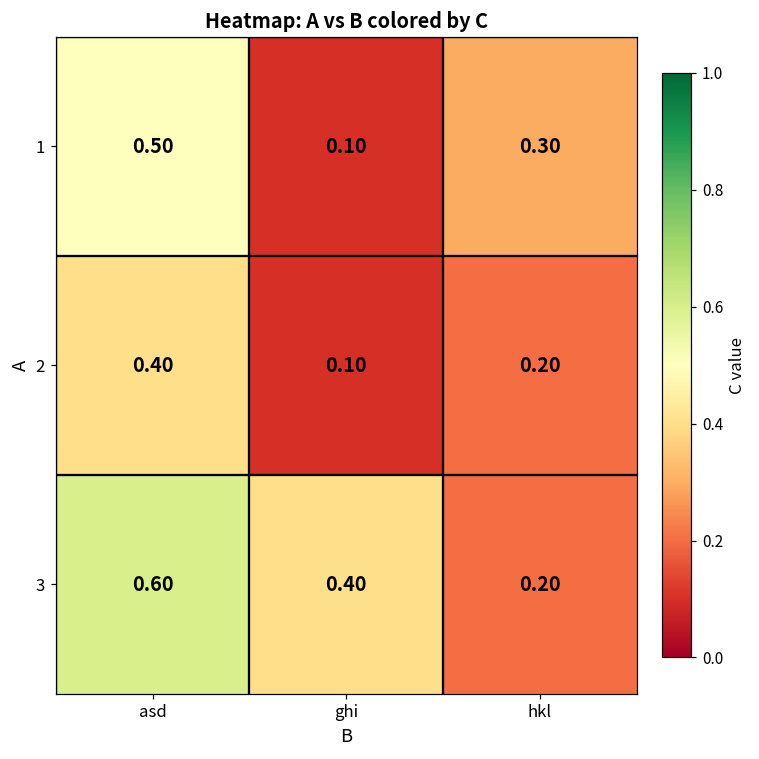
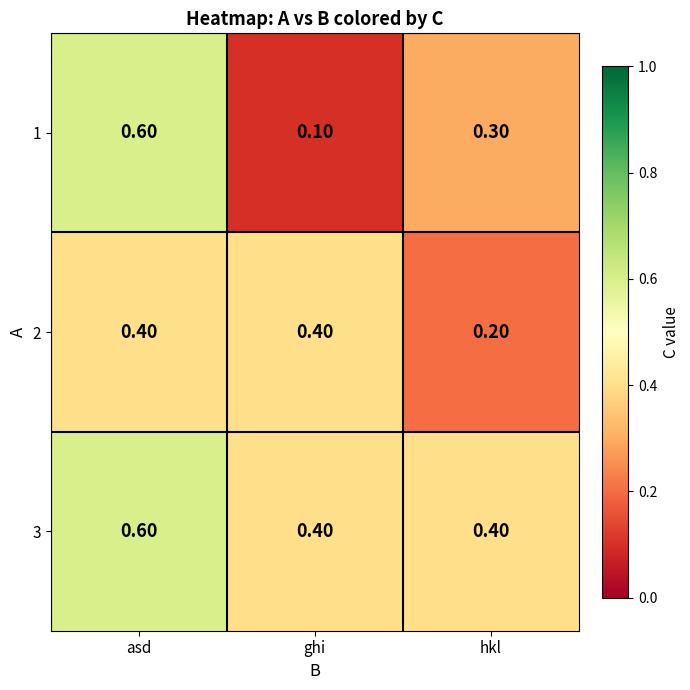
1, asd: 0.50 -> 0.60
2, ghi: 0.10 -> 0.40
3, hkl: 0.20 -> 0.40
